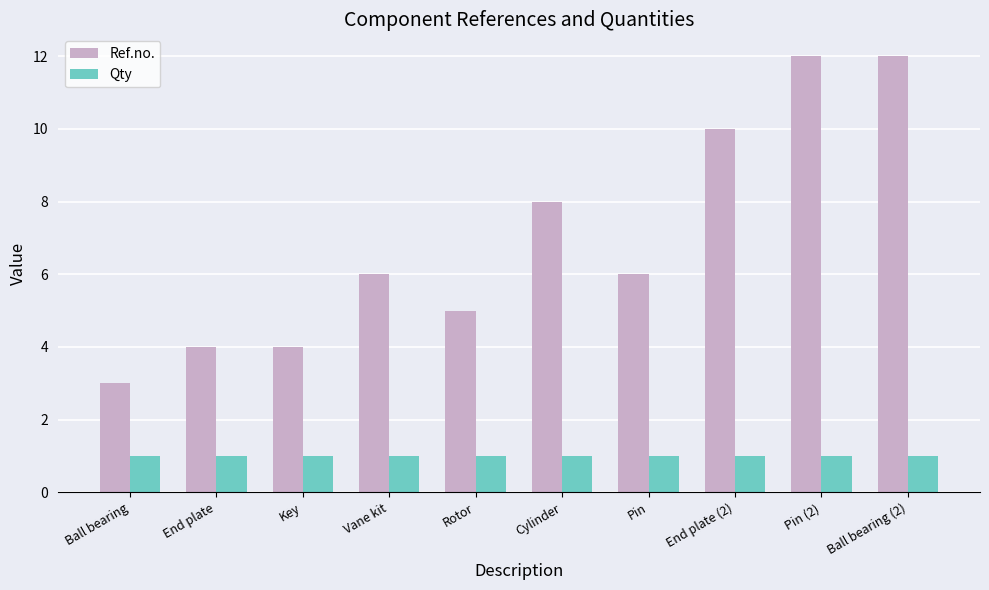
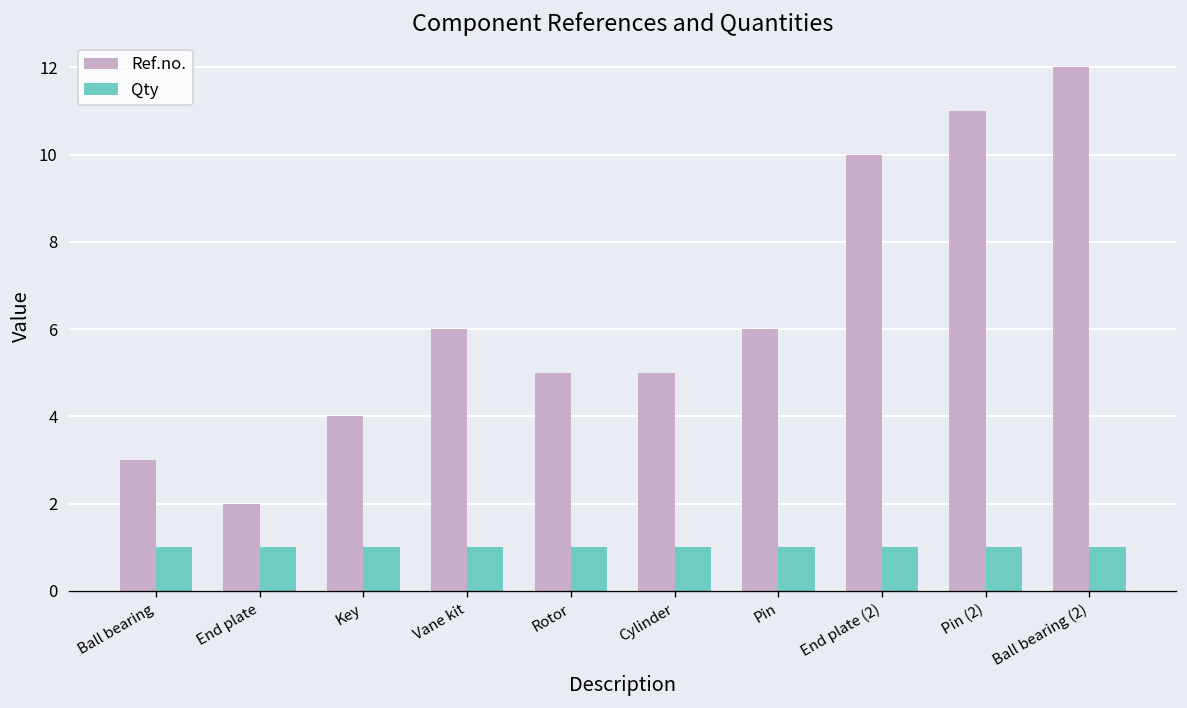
Ref.no., End plate: 4 -> 2
Ref.no., Cylinder: 8 -> 5
Ref.no., Pin (2): 12 -> 11
